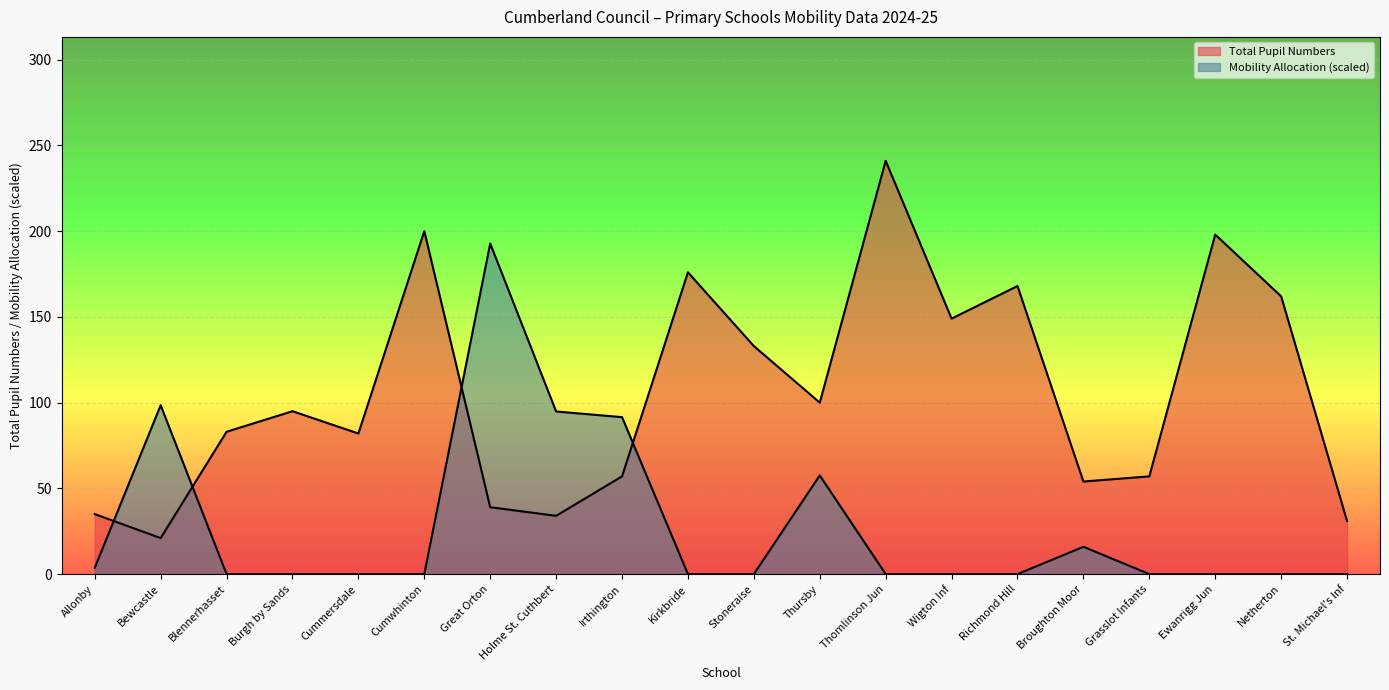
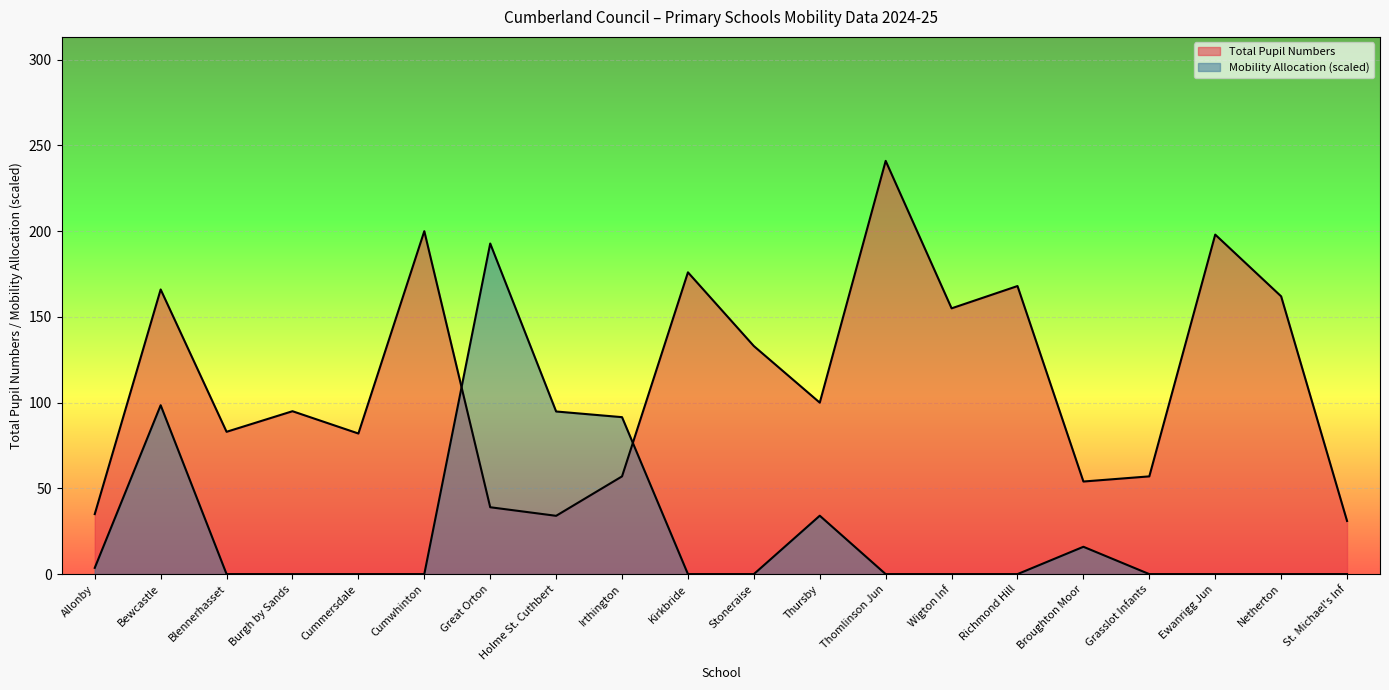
Total Pupil Numbers, Bewcastle: 21 -> 166
Mobility Allocation (scaled), Thursby: 58 -> 34
Total Pupil Numbers, Wigton Inf: 149 -> 155
